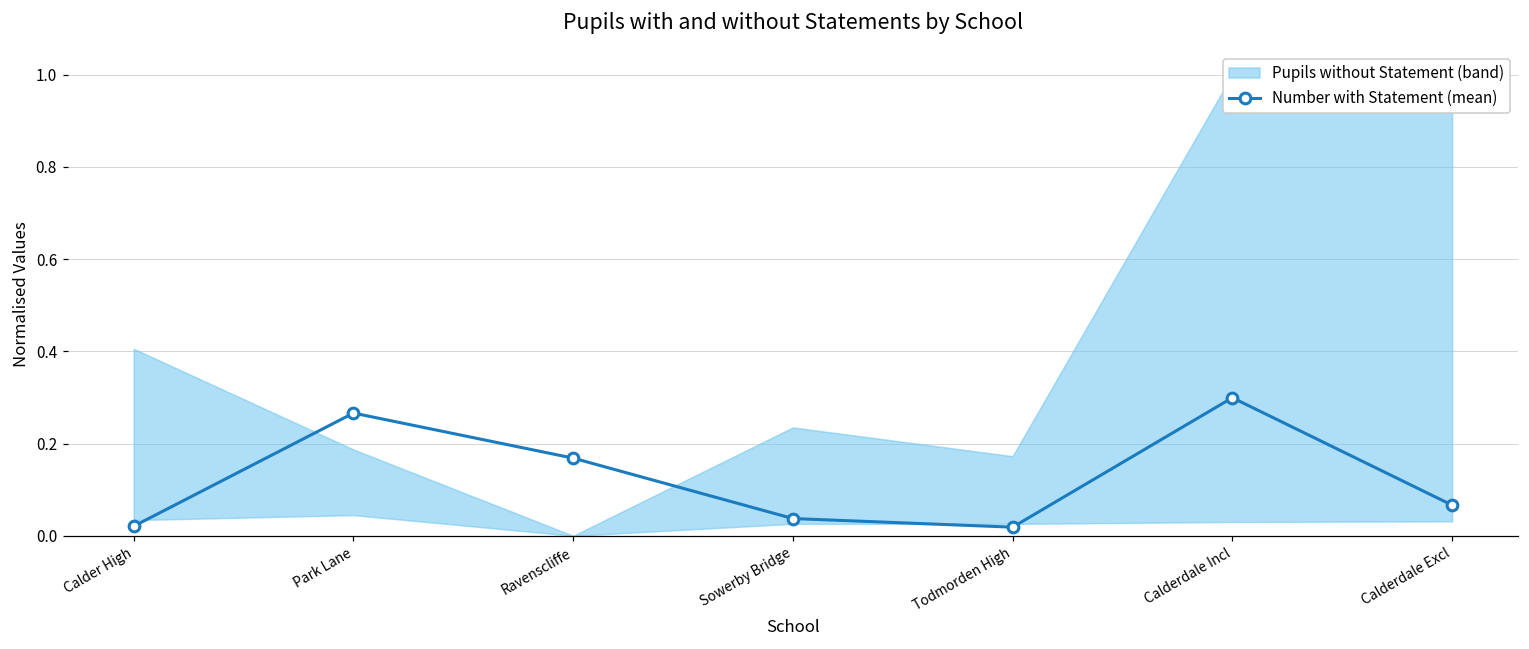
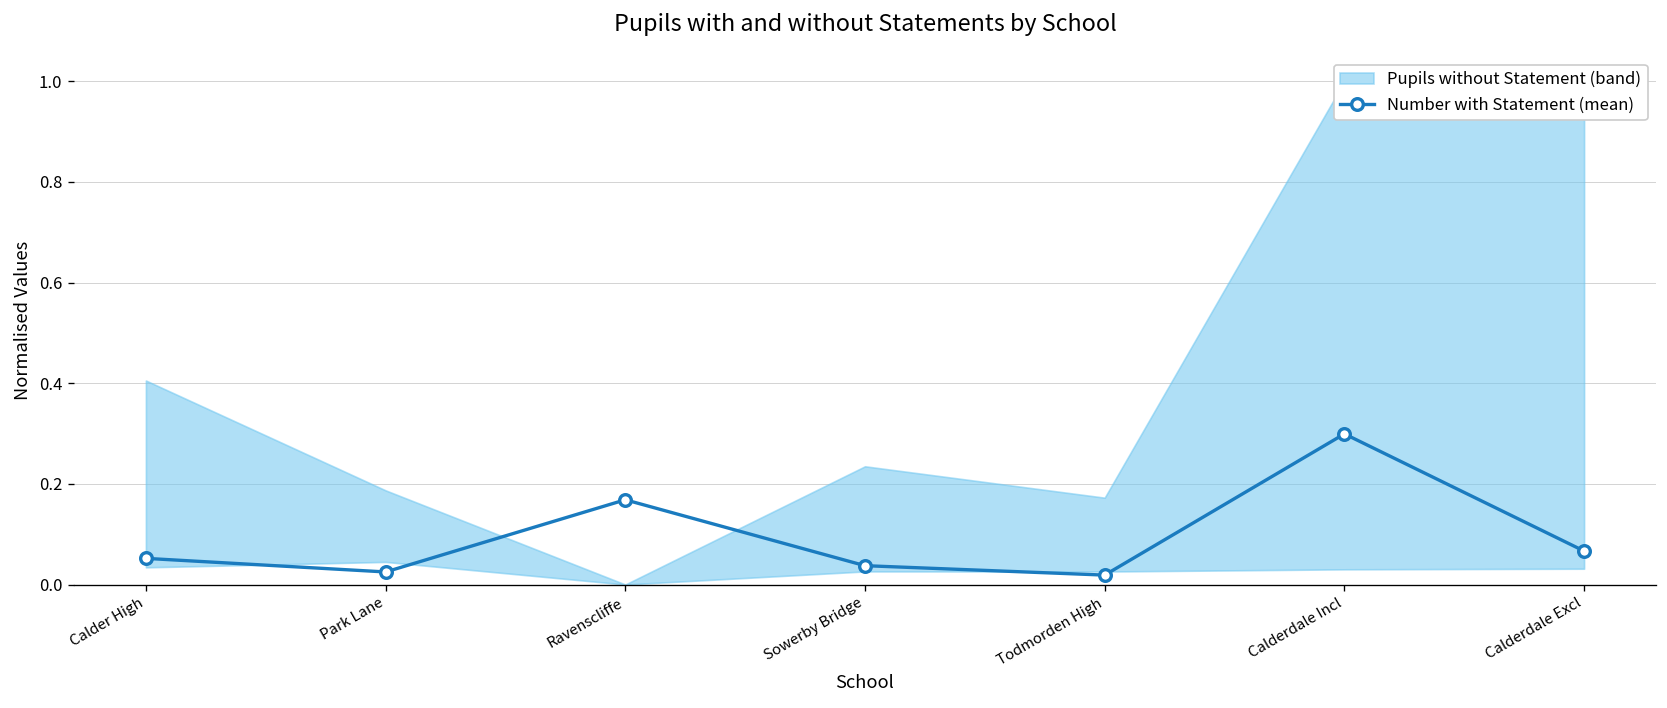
Number with Statement (mean), Calder High: 0.02 -> 0.05
Number with Statement (mean), Park Lane: 0.27 -> 0.02
